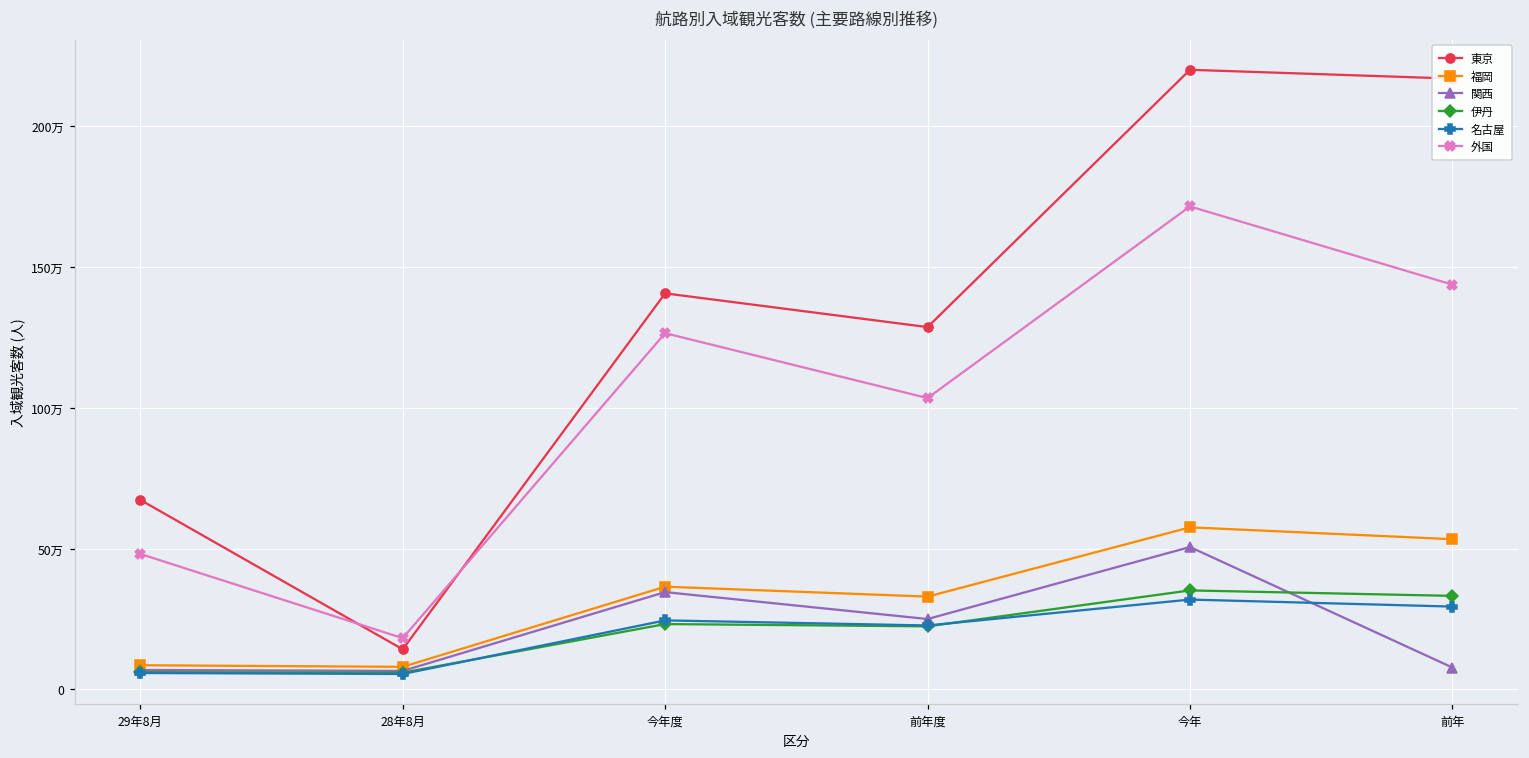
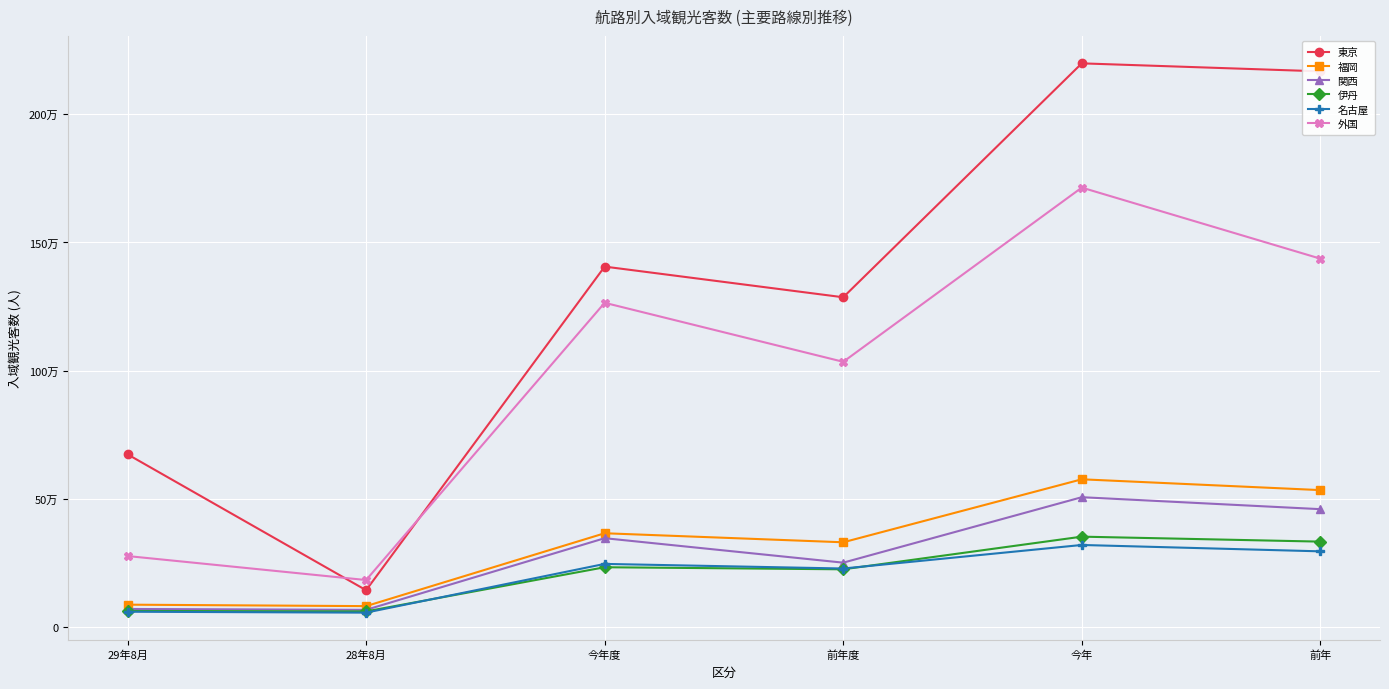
外国, 29年8月: 48万 -> 28万
関西, 前年: 8万 -> 46万
